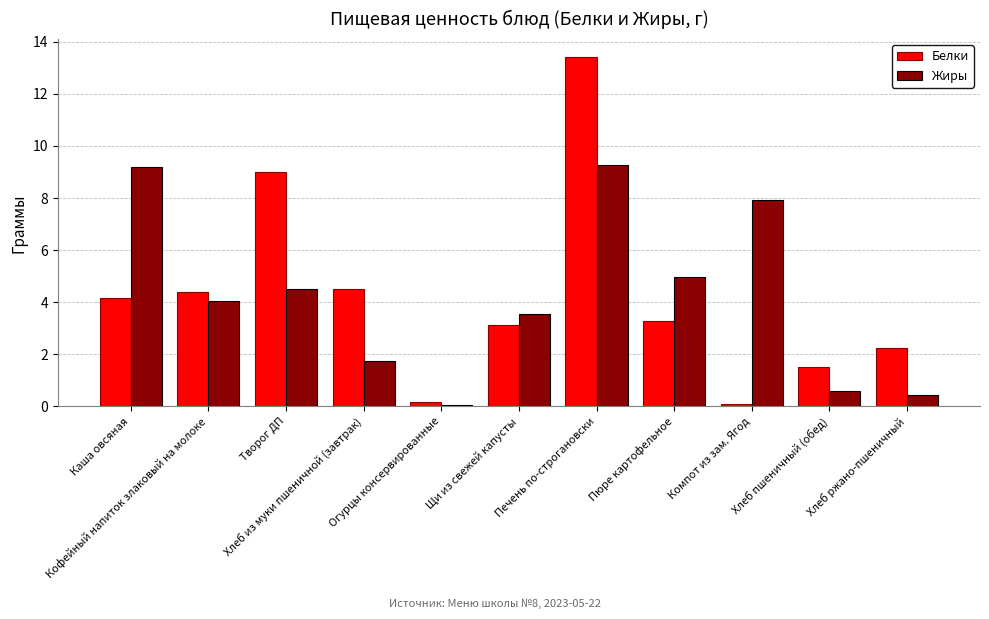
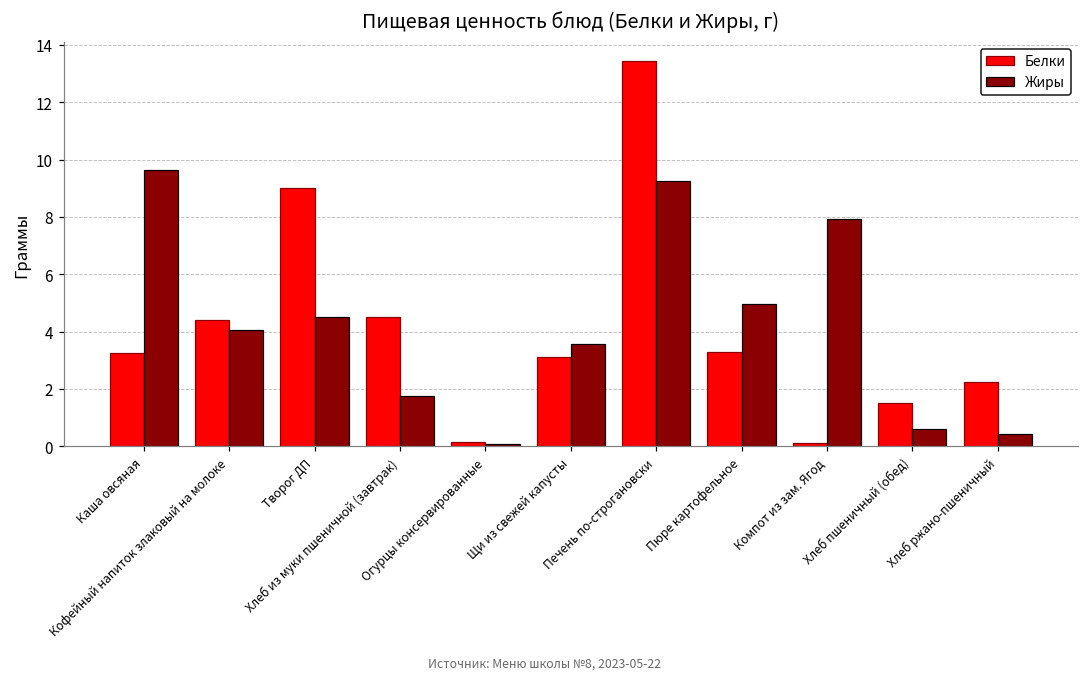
Белки, Каша овсяная: 4.2 -> 3.3
Жиры, Каша овсяная: 9.2 -> 9.6
